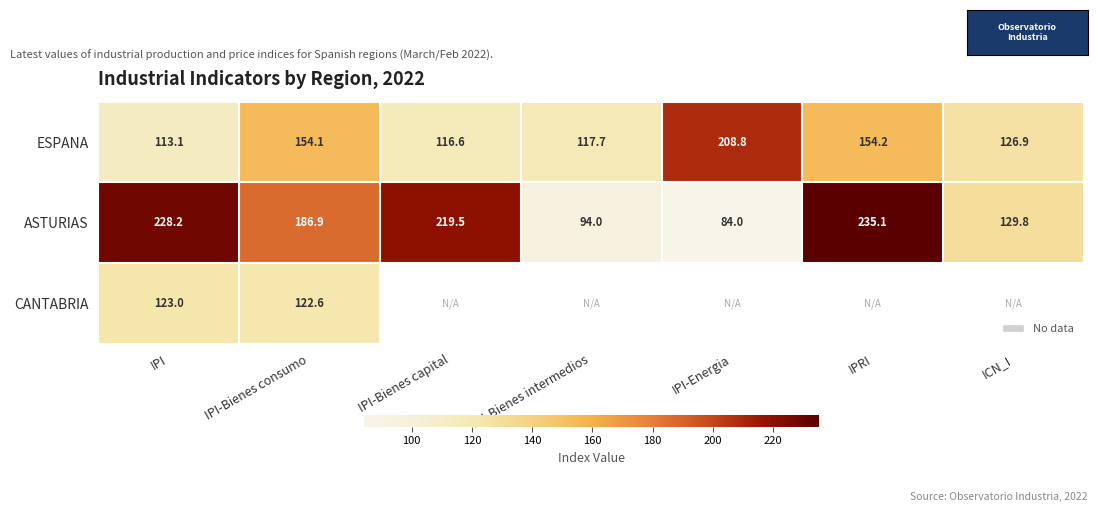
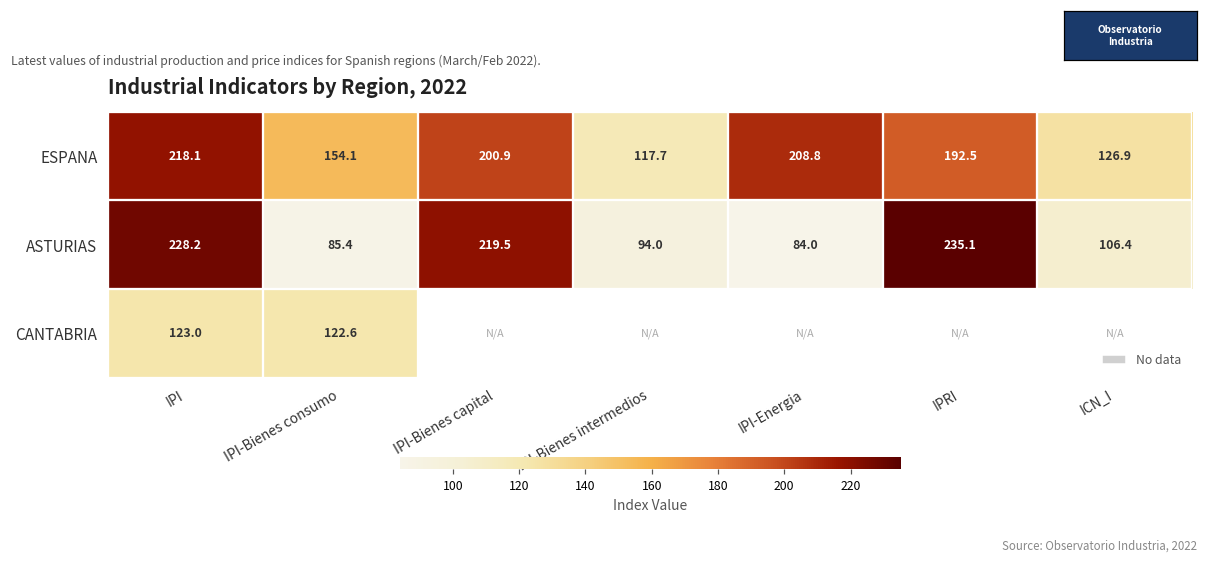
ESPANA, IPI: 113.1 -> 218.1
ESPANA, IPI-Bienes capital: 116.6 -> 200.9
ESPANA, IPRI: 154.2 -> 192.5
ASTURIAS, IPI-Bienes consumo: 186.9 -> 85.4
ASTURIAS, ICN_I: 129.8 -> 106.4
